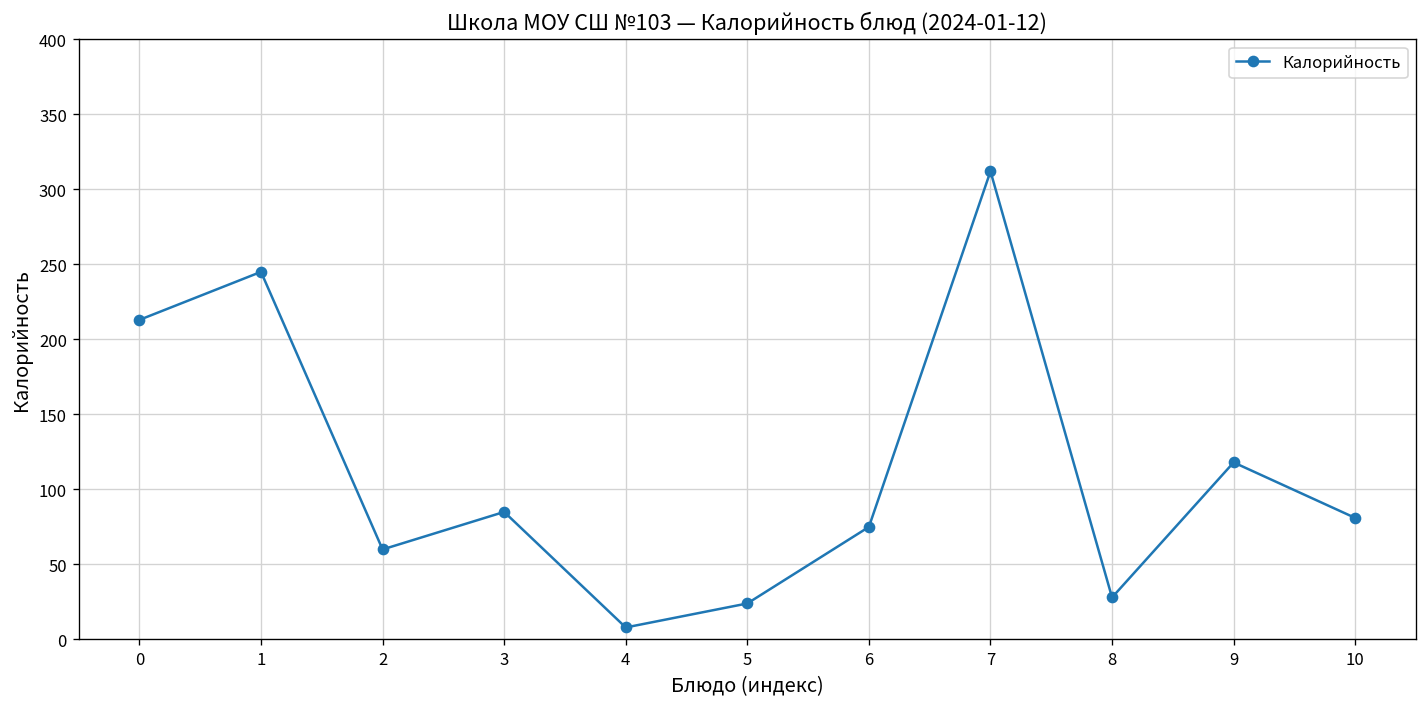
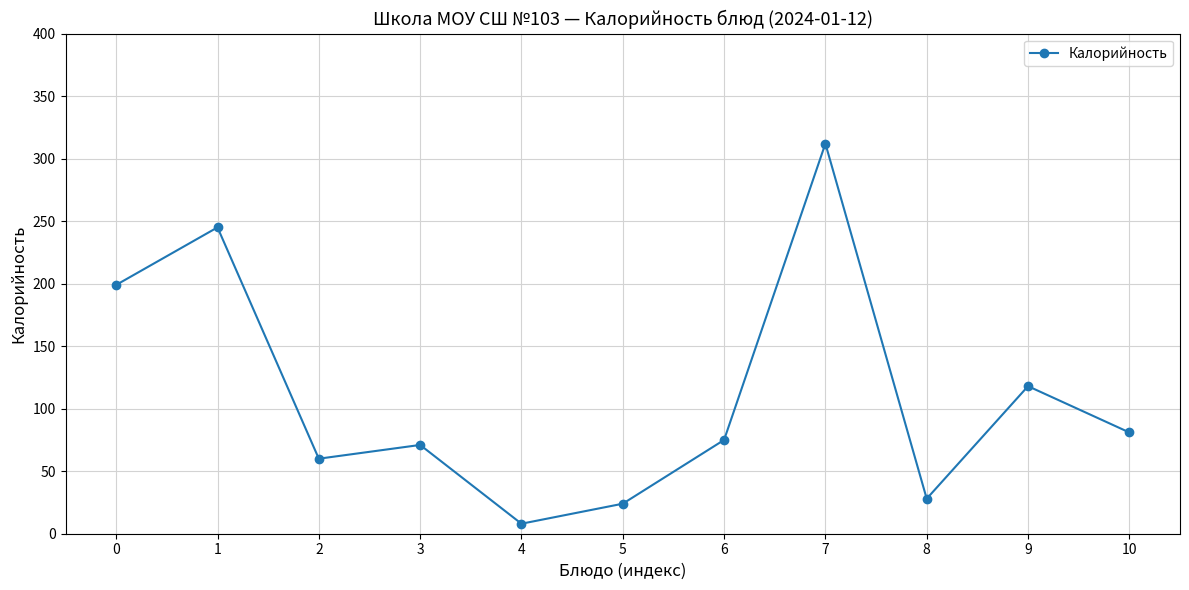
0: 213 -> 199
3: 85 -> 71
